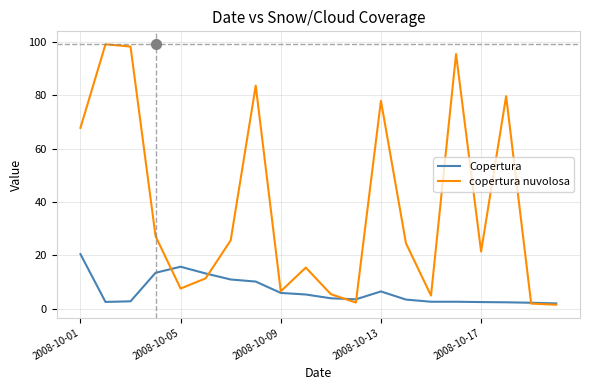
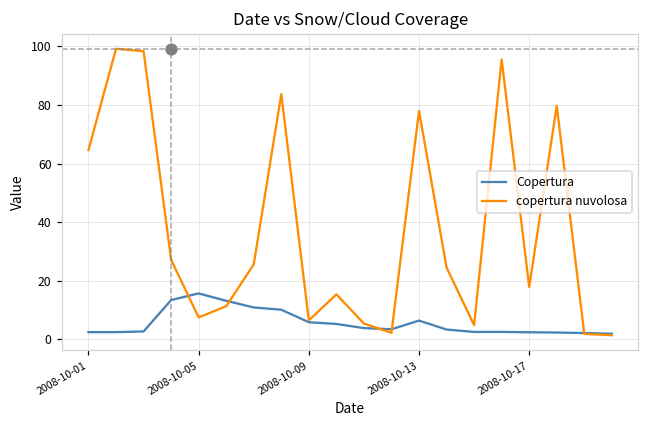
Copertura, 2008-10-01: 20 -> 3
copertura nuvolosa, 2008-10-01: 68 -> 65
copertura nuvolosa, 2008-10-17: 21 -> 18
